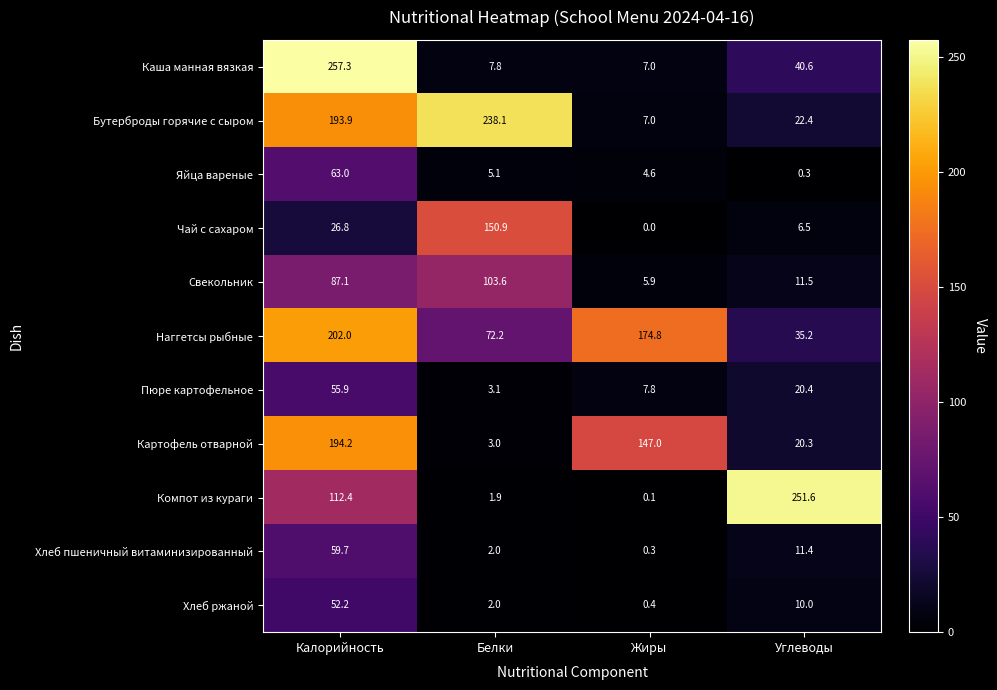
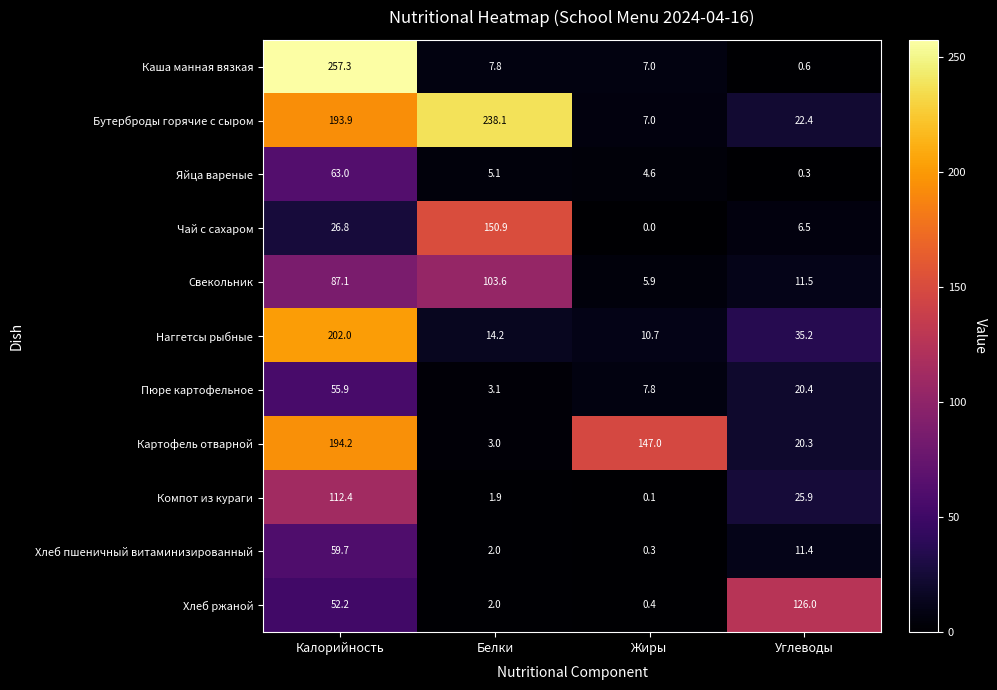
Каша манная вязкая, Углеводы: 40.6 -> 0.6
Наггетсы рыбные, Белки: 72.2 -> 14.2
Наггетсы рыбные, Жиры: 174.8 -> 10.7
Компот из кураги, Углеводы: 251.6 -> 25.9
Хлеб ржаной, Углеводы: 10.0 -> 126.0
